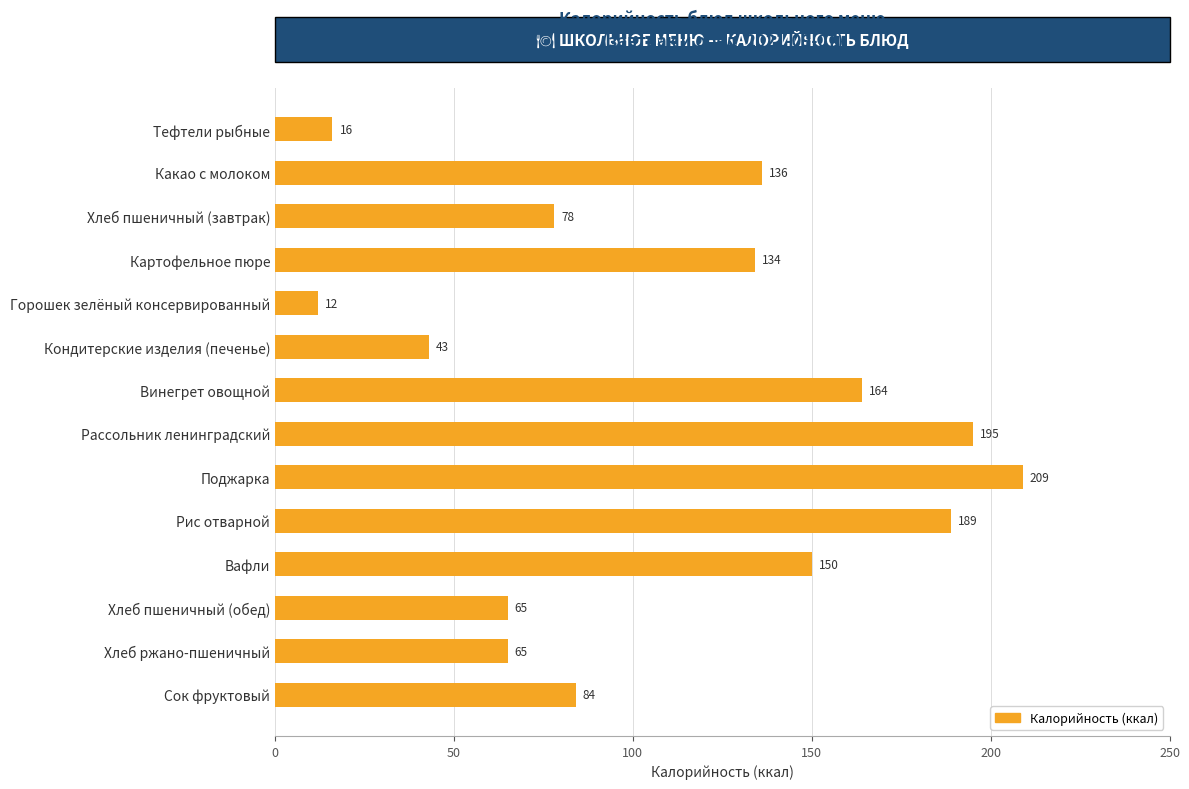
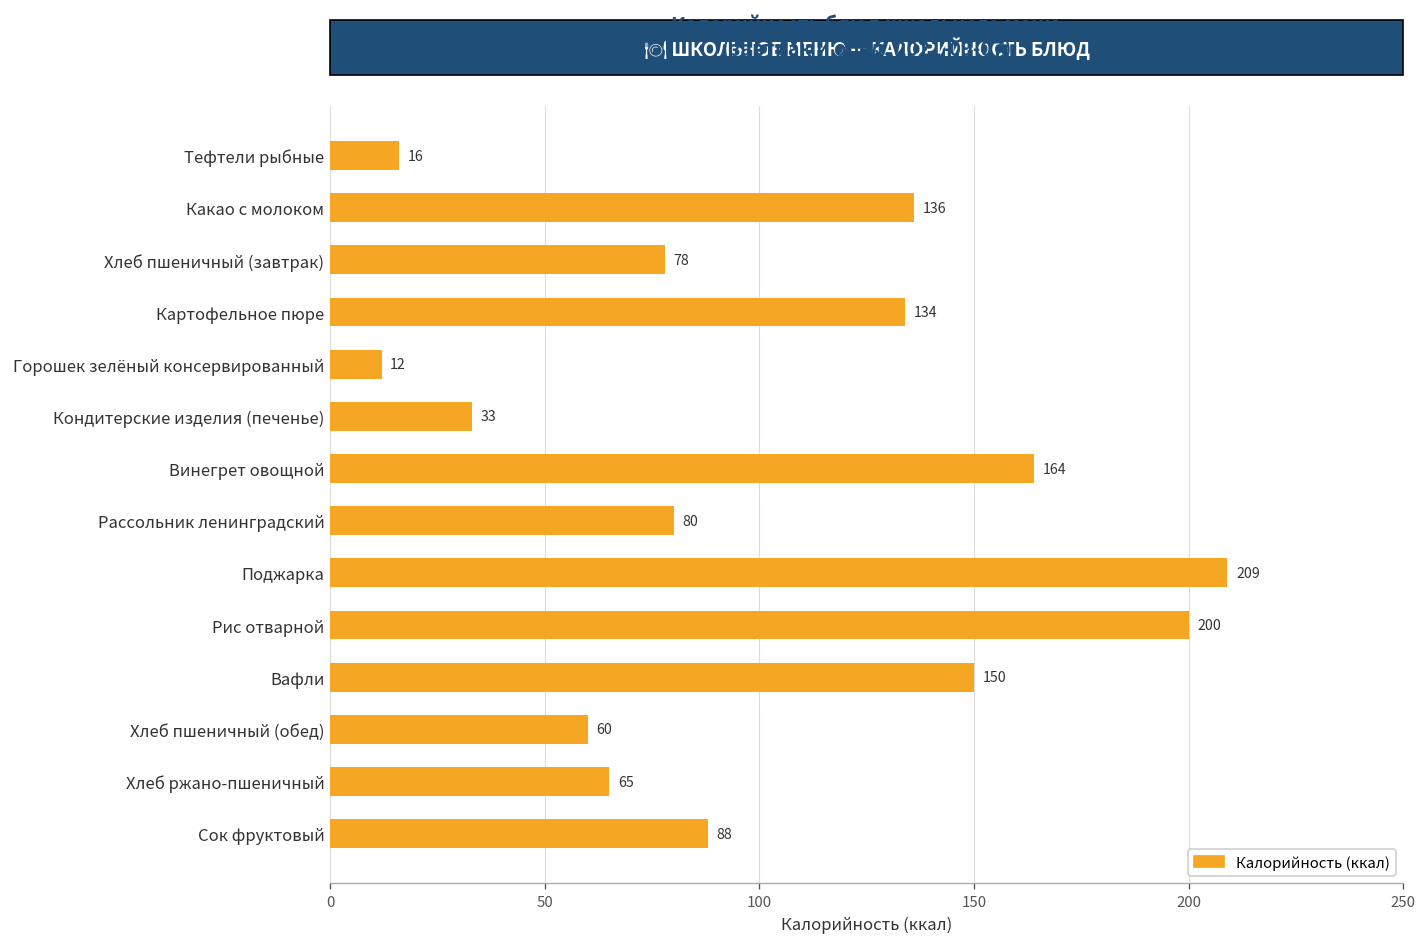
Кондитерские изделия (печенье): 43 -> 33
Рассольник ленинградский: 195 -> 80
Рис отварной: 189 -> 200
Хлеб пшеничный (обед): 65 -> 60
Сок фруктовый: 84 -> 88
